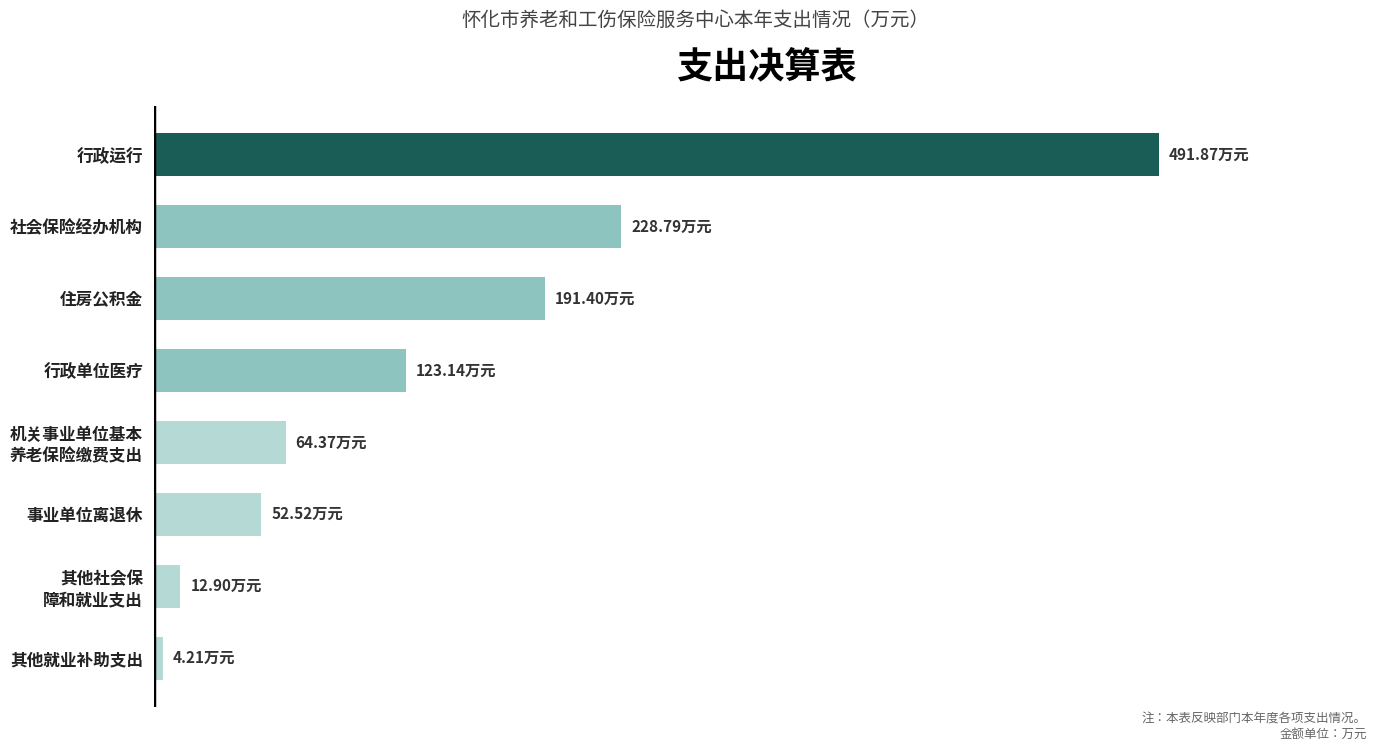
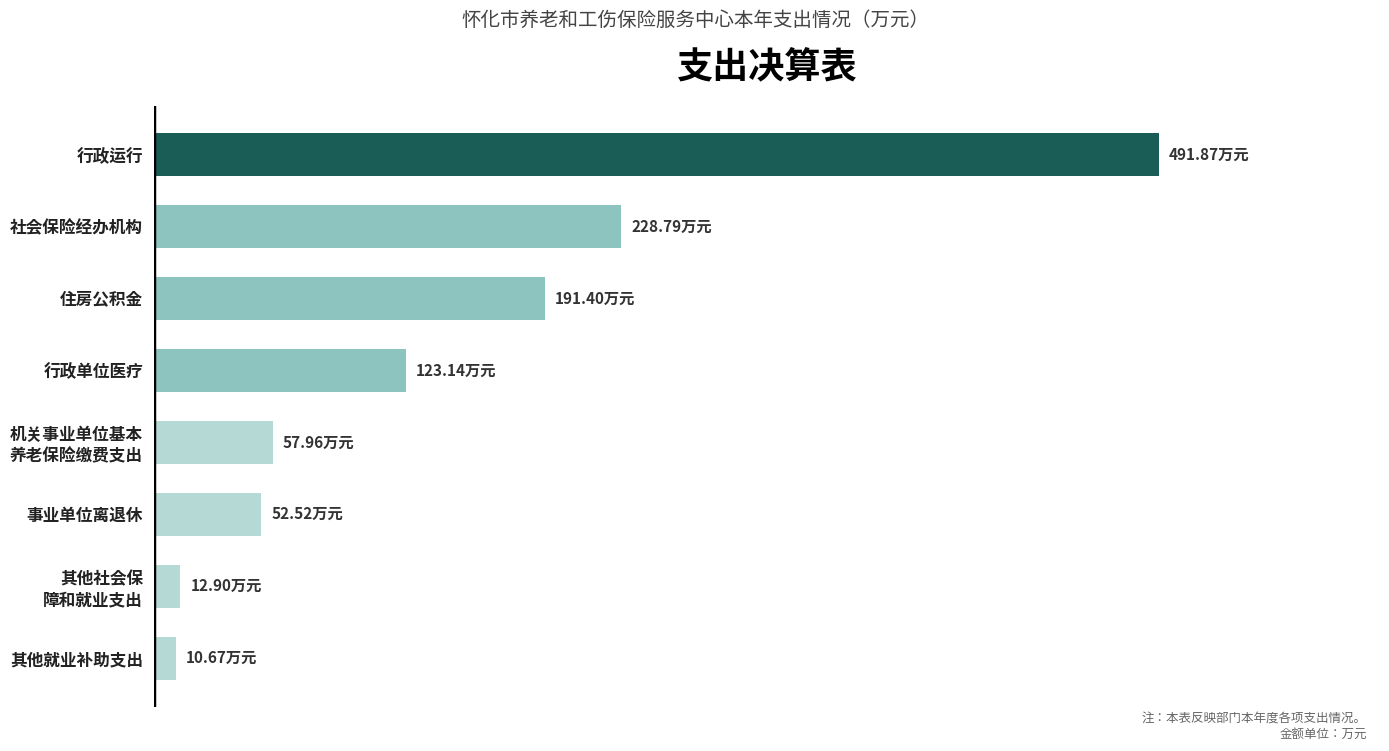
机关事业单位基本 养老保险缴费支出: 64.37 -> 57.96
其他就业补助支出: 4.21 -> 10.67
